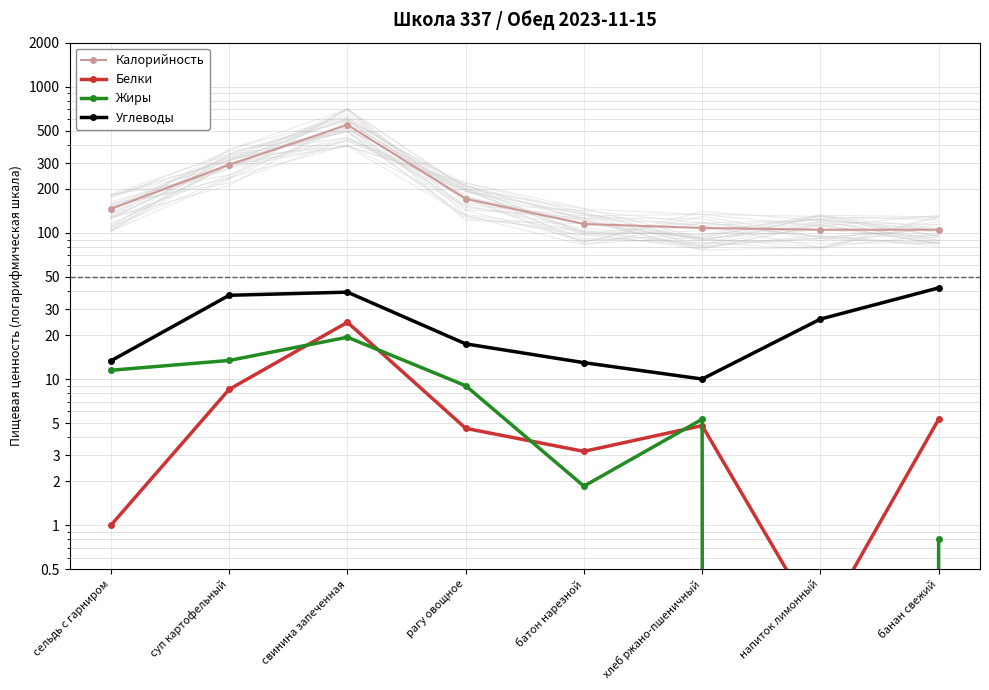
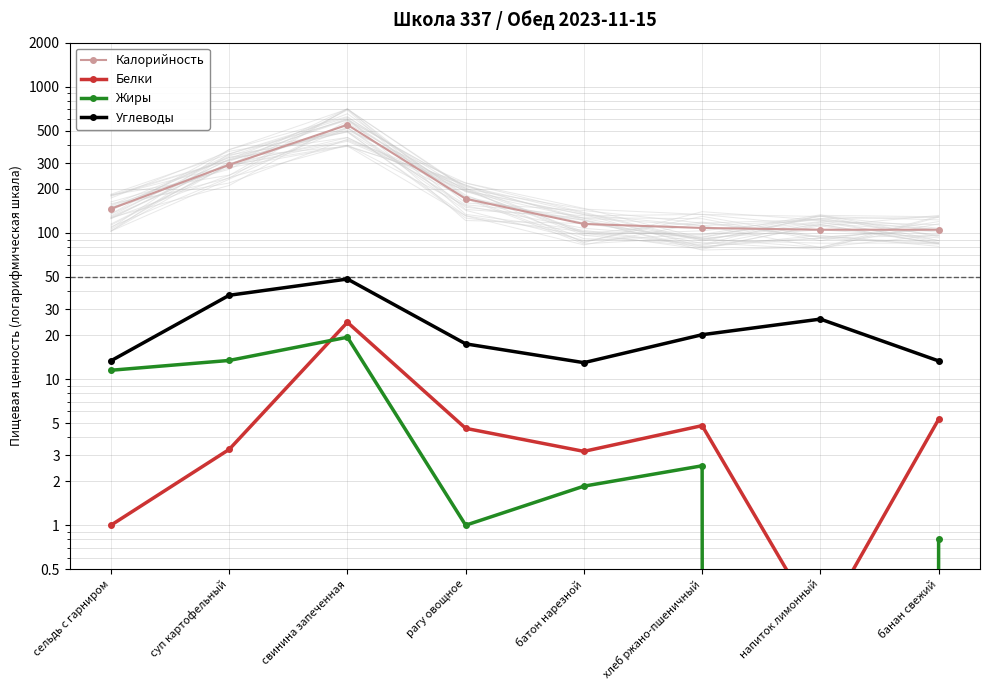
Белки, суп картофельный: 9 -> 3.3
Углеводы, свинина запеченная: 39 -> 48
Жиры, рагу овощное: 9 -> 1
Жиры, хлеб ржано-пшеничный: 5.3 -> 2.6
Углеводы, хлеб ржано-пшеничный: 10 -> 20
Углеводы, банан свежий: 42 -> 13
